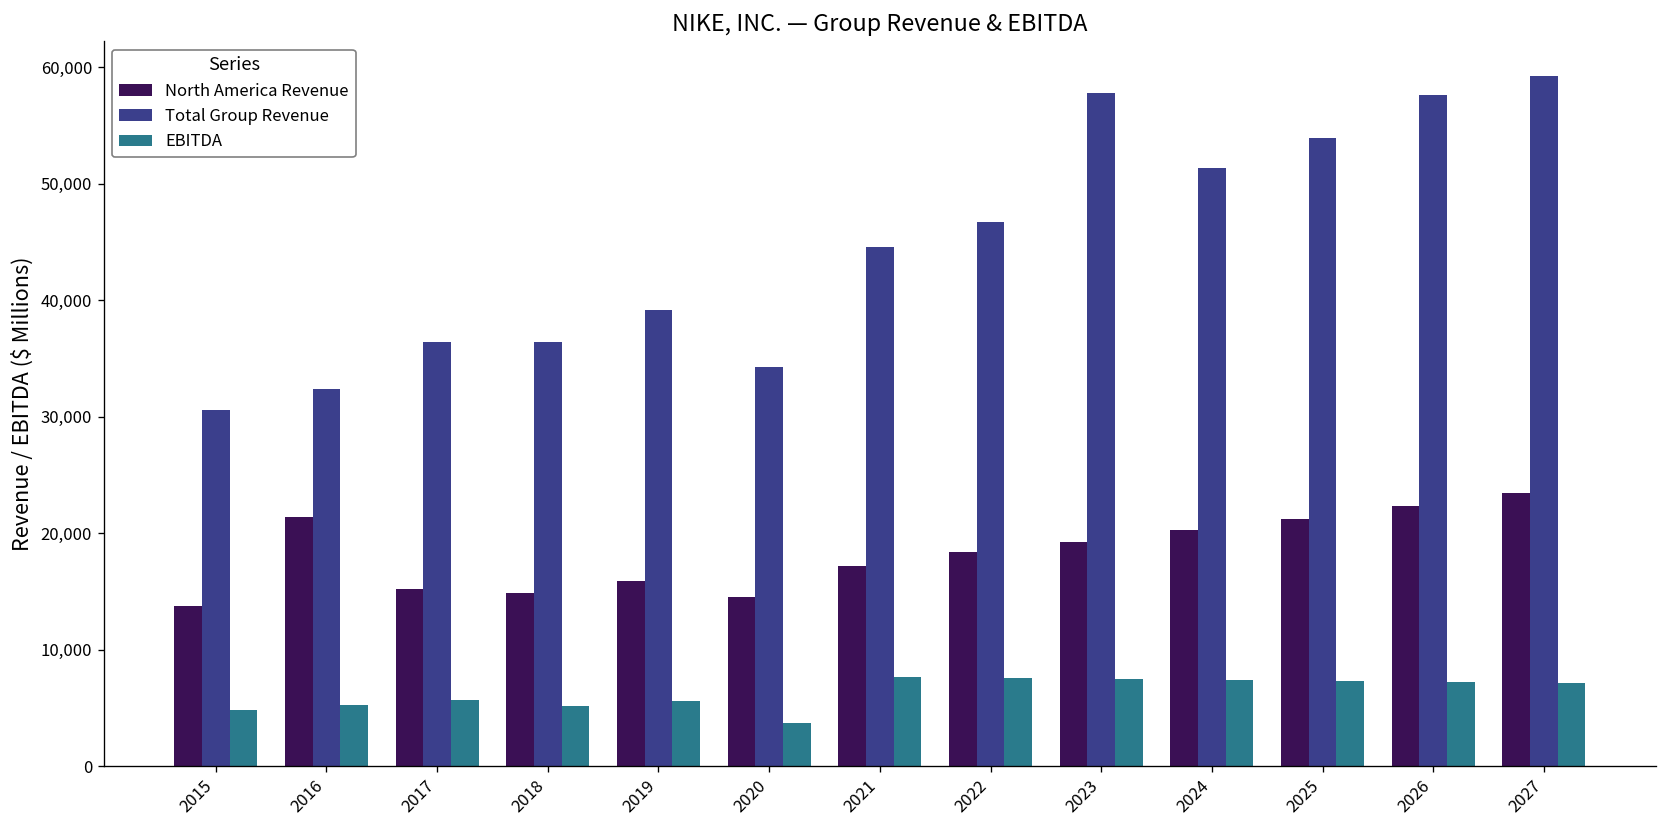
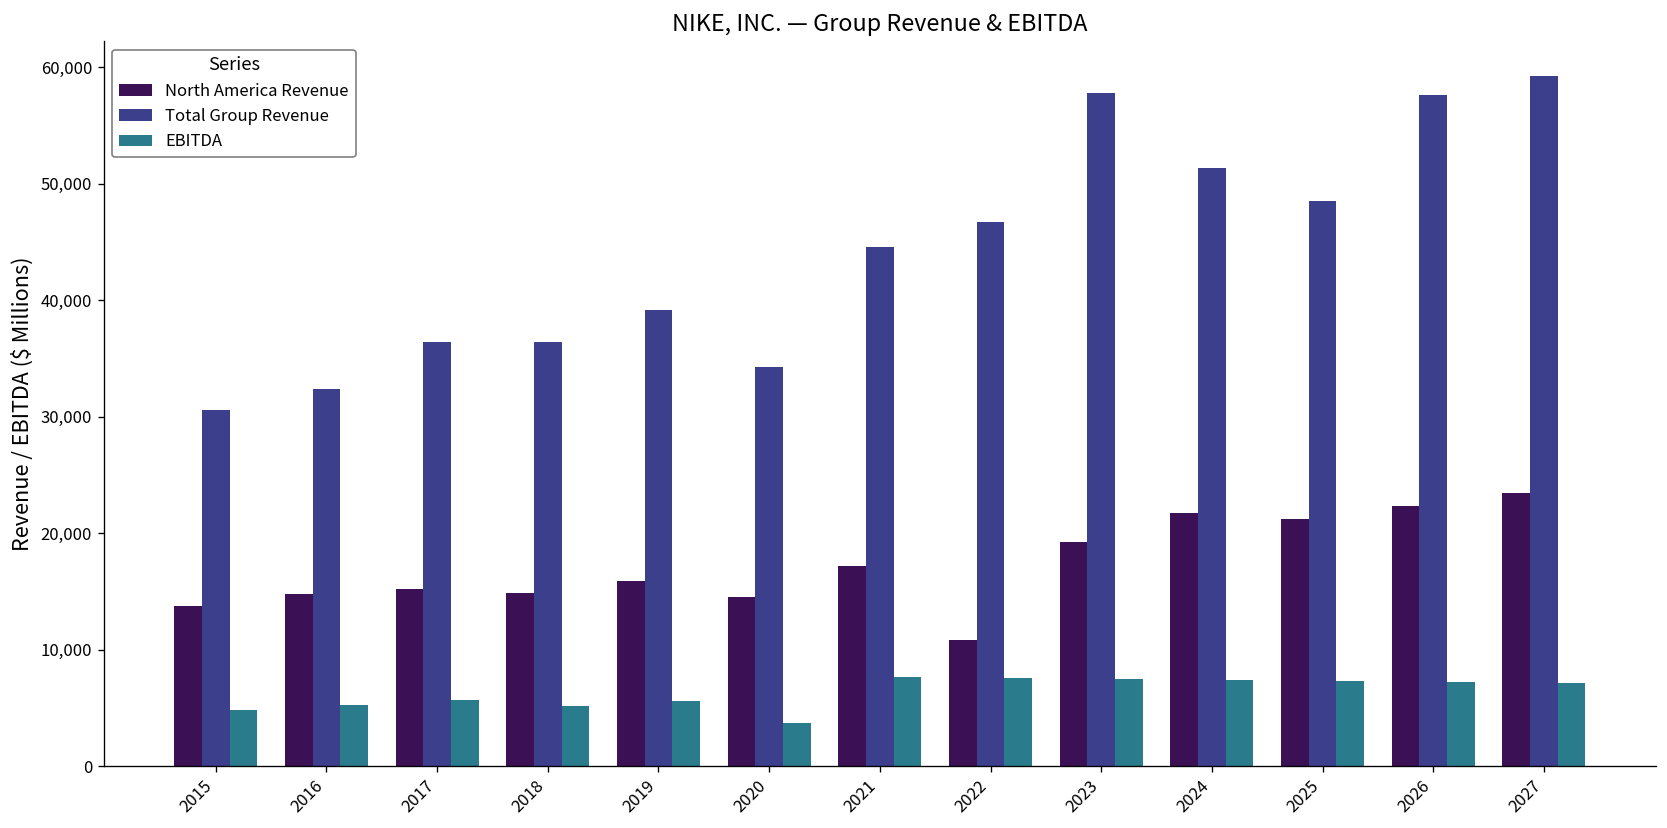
North America Revenue, 2016: 21,000 -> 15,000
North America Revenue, 2022: 18,000 -> 11,000
North America Revenue, 2024: 20,000 -> 22,000
Total Group Revenue, 2025: 54,000 -> 48,000
